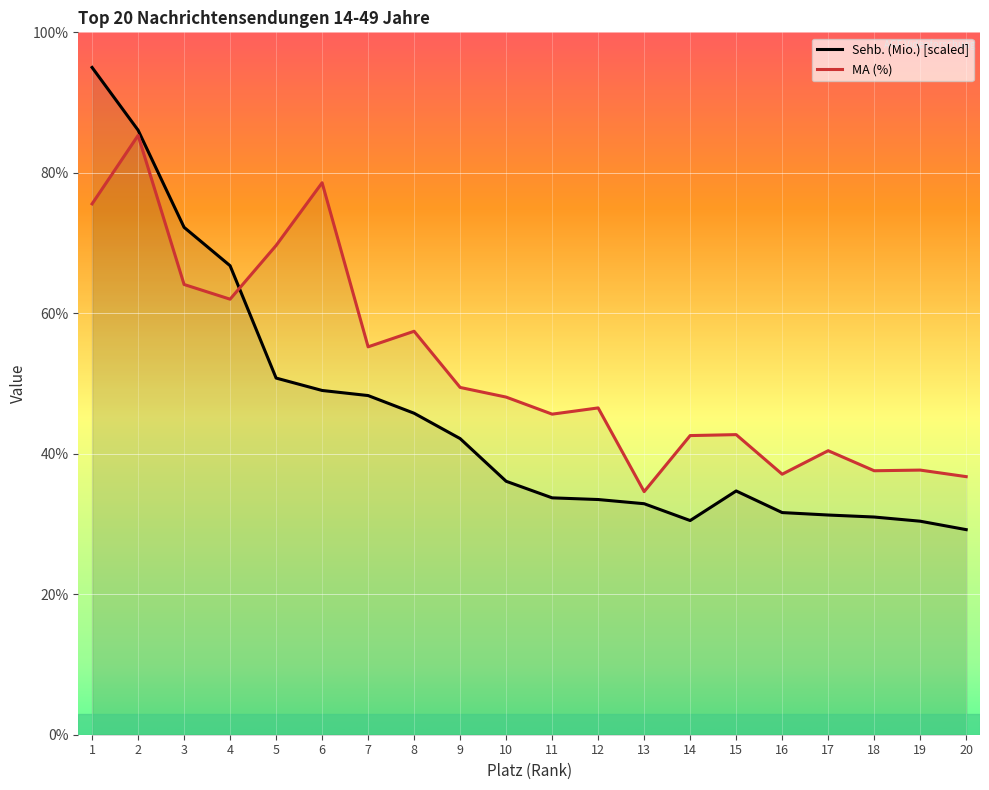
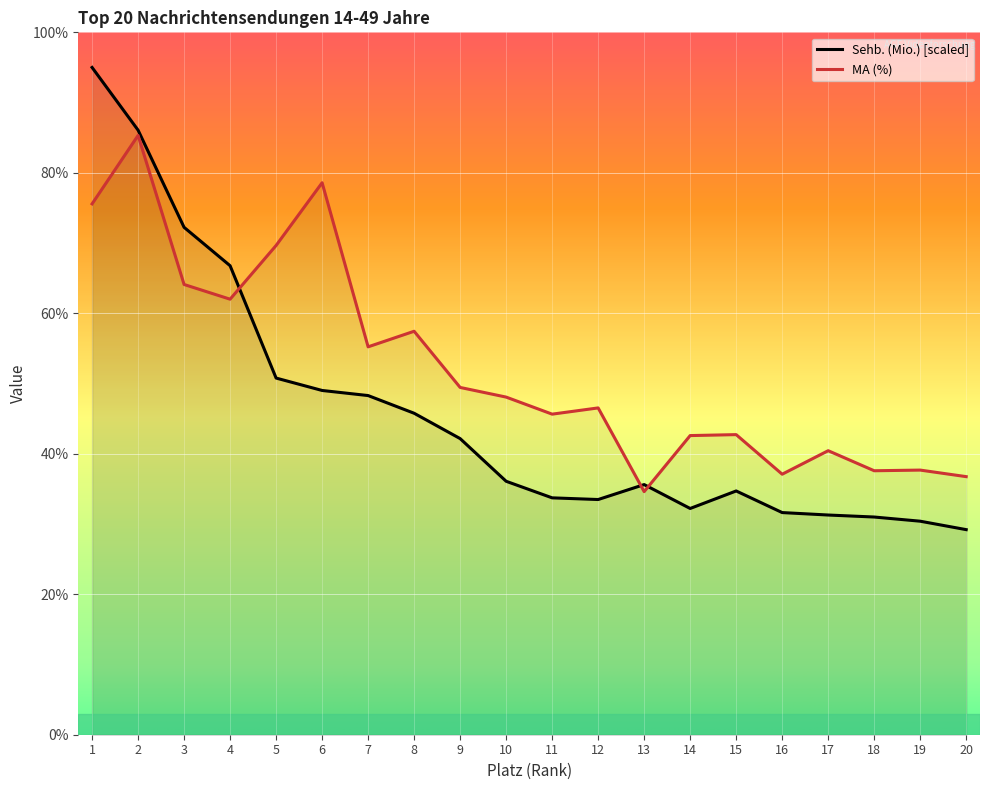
Sehb. (Mio.) [scaled], 13: 33% -> 36%
Sehb. (Mio.) [scaled], 14: 30% -> 32%
